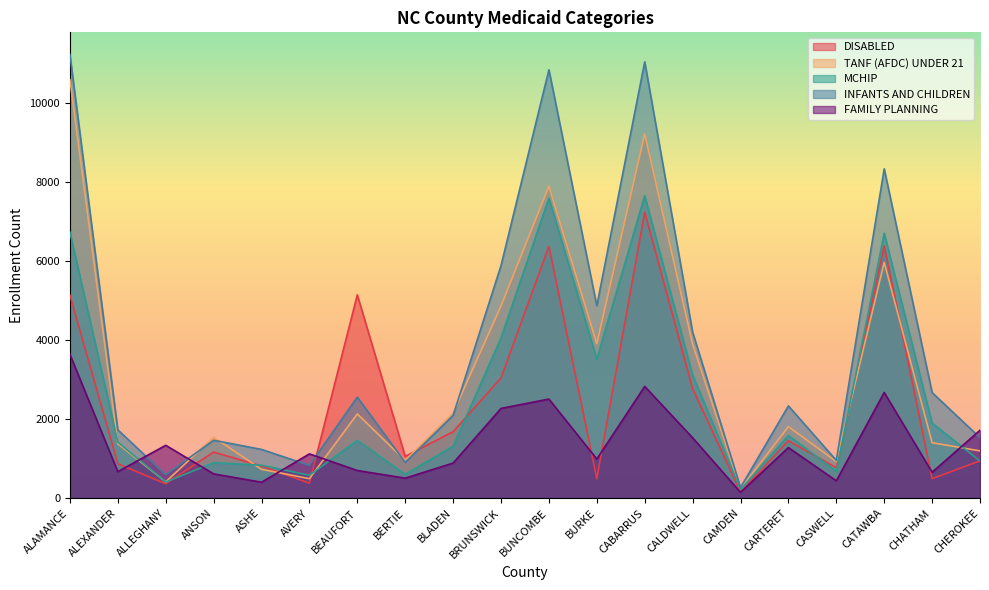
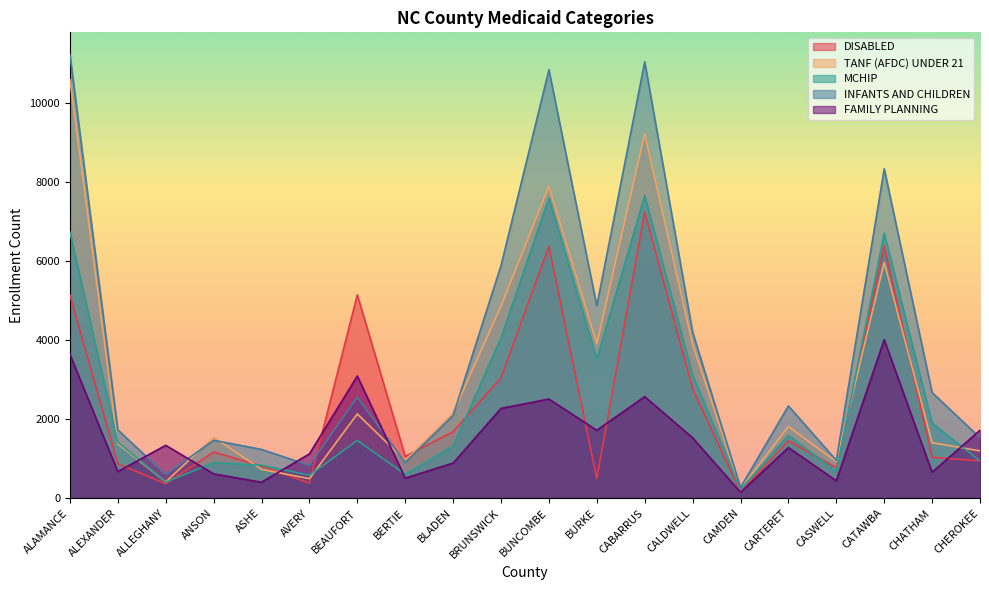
FAMILY PLANNING, BEAUFORT: 700 -> 3100
FAMILY PLANNING, BURKE: 1000 -> 1700
FAMILY PLANNING, CABARRUS: 2800 -> 2600
FAMILY PLANNING, CATAWBA: 2700 -> 4000
DISABLED, CHATHAM: 500 -> 1000
